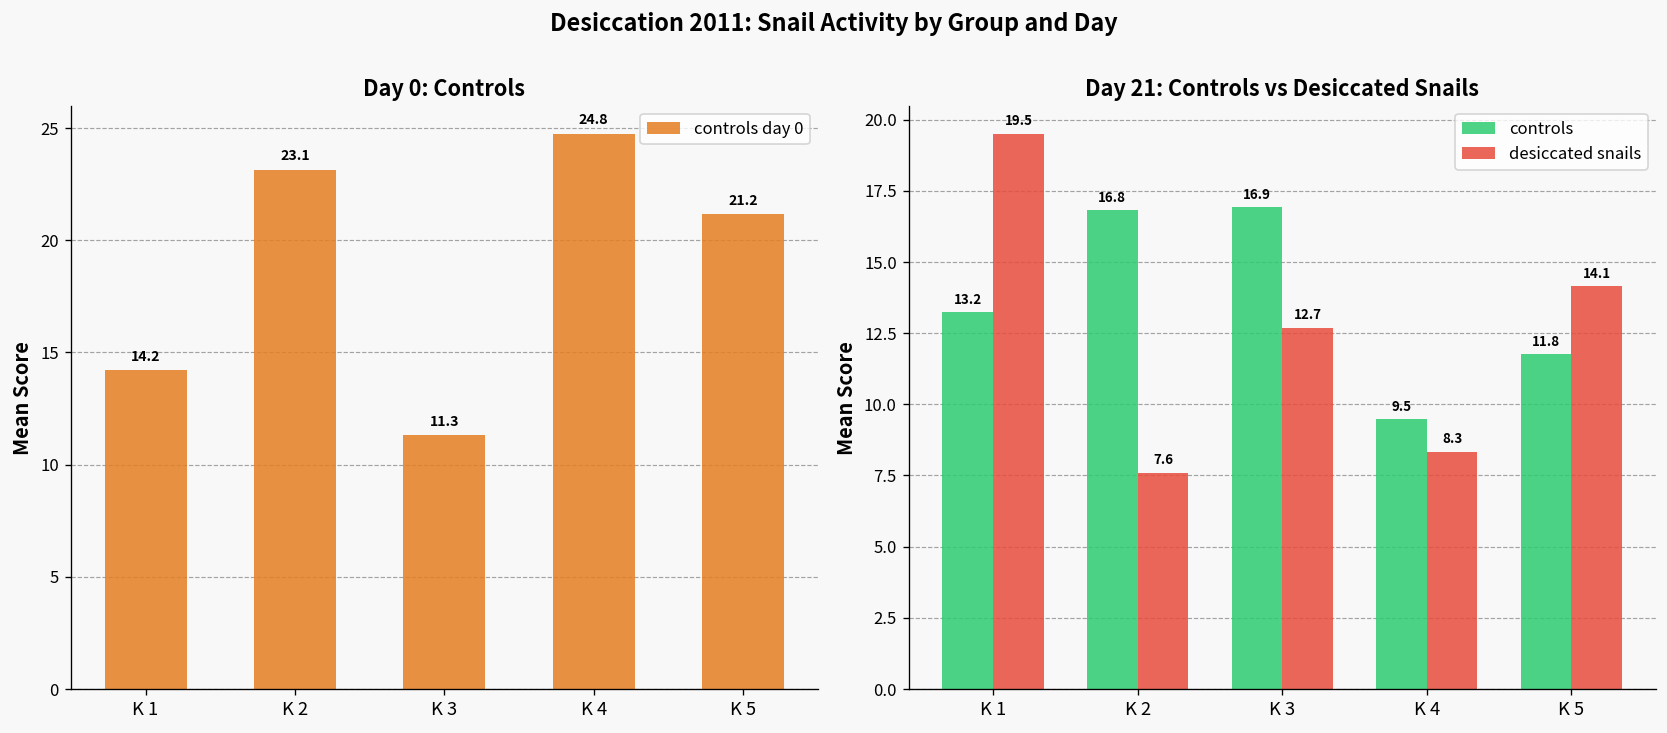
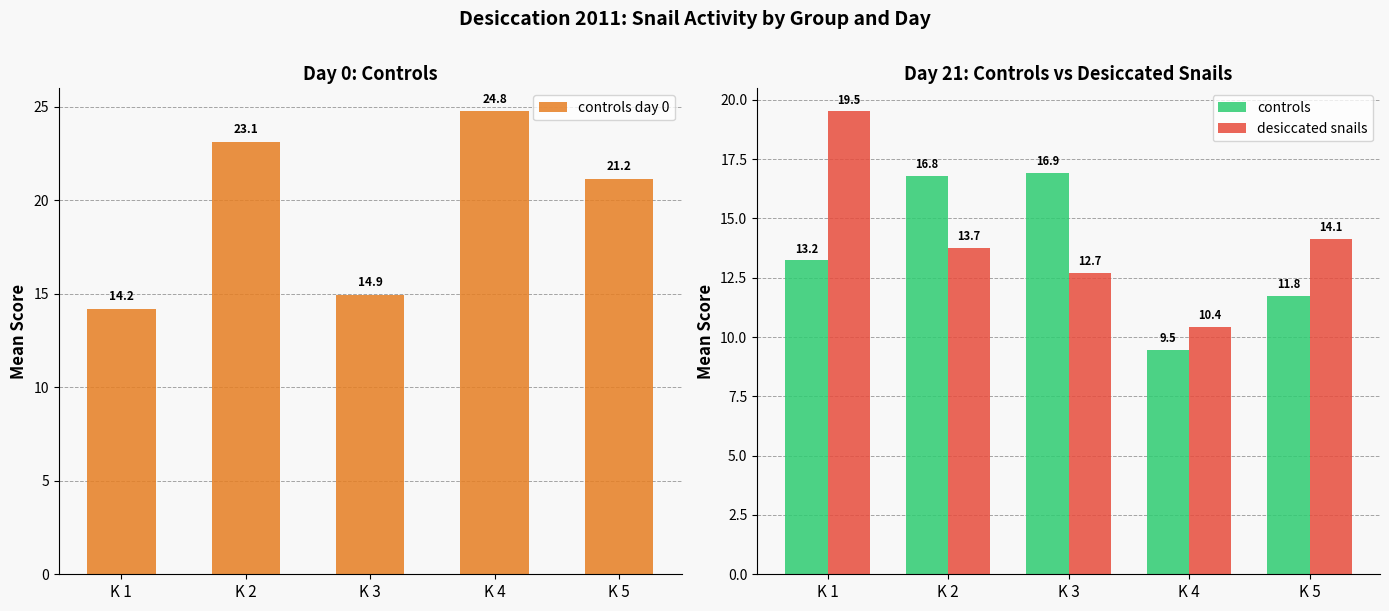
Day 0: Controls, K 3: 11.3 -> 14.9
Day 21: Controls vs Desiccated Snails, desiccated snails, K 2: 7.6 -> 13.7
Day 21: Controls vs Desiccated Snails, desiccated snails, K 4: 8.3 -> 10.4
